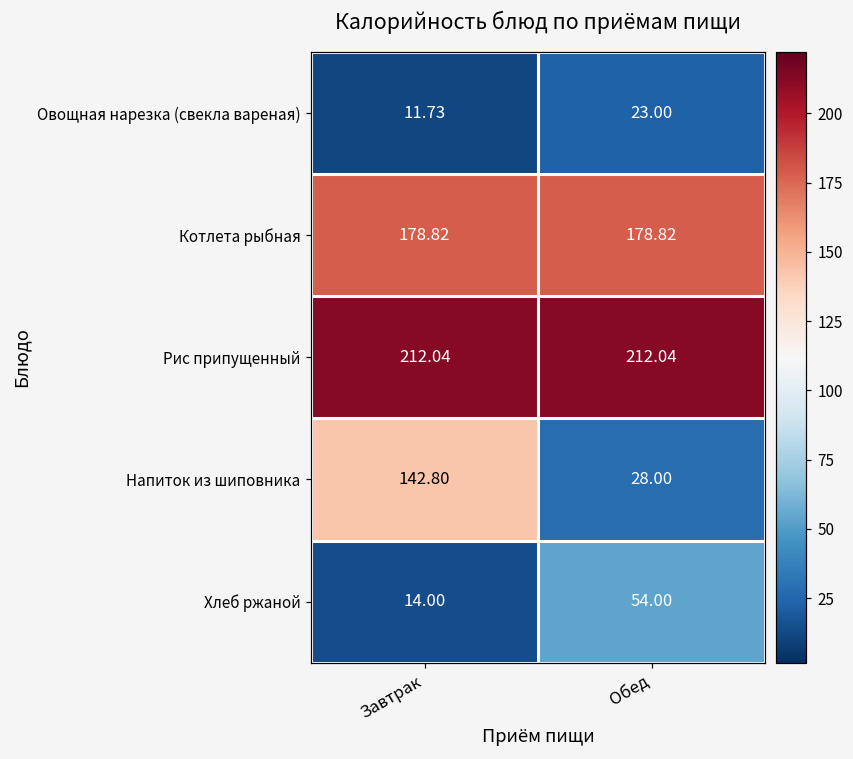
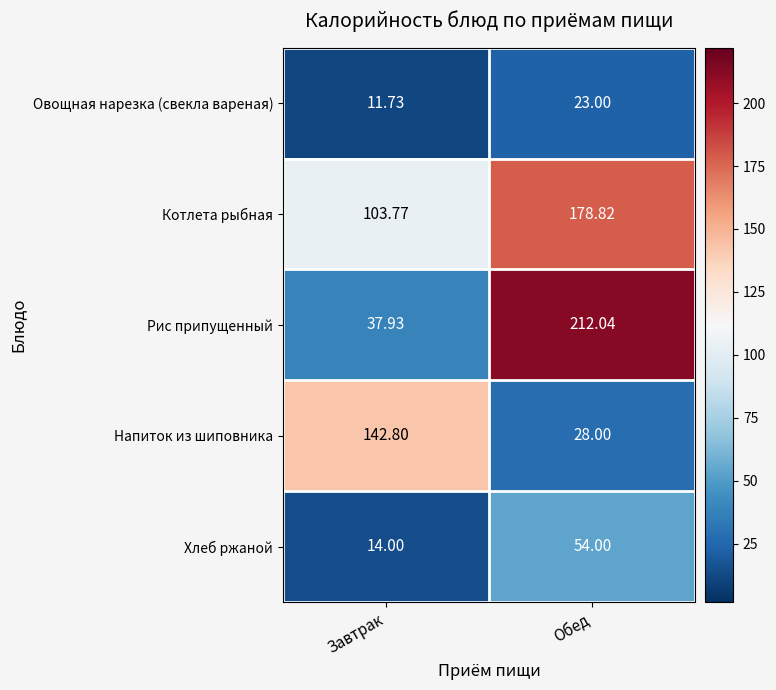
Котлета рыбная, Завтрак: 178.82 -> 103.77
Рис припущенный, Завтрак: 212.04 -> 37.93
